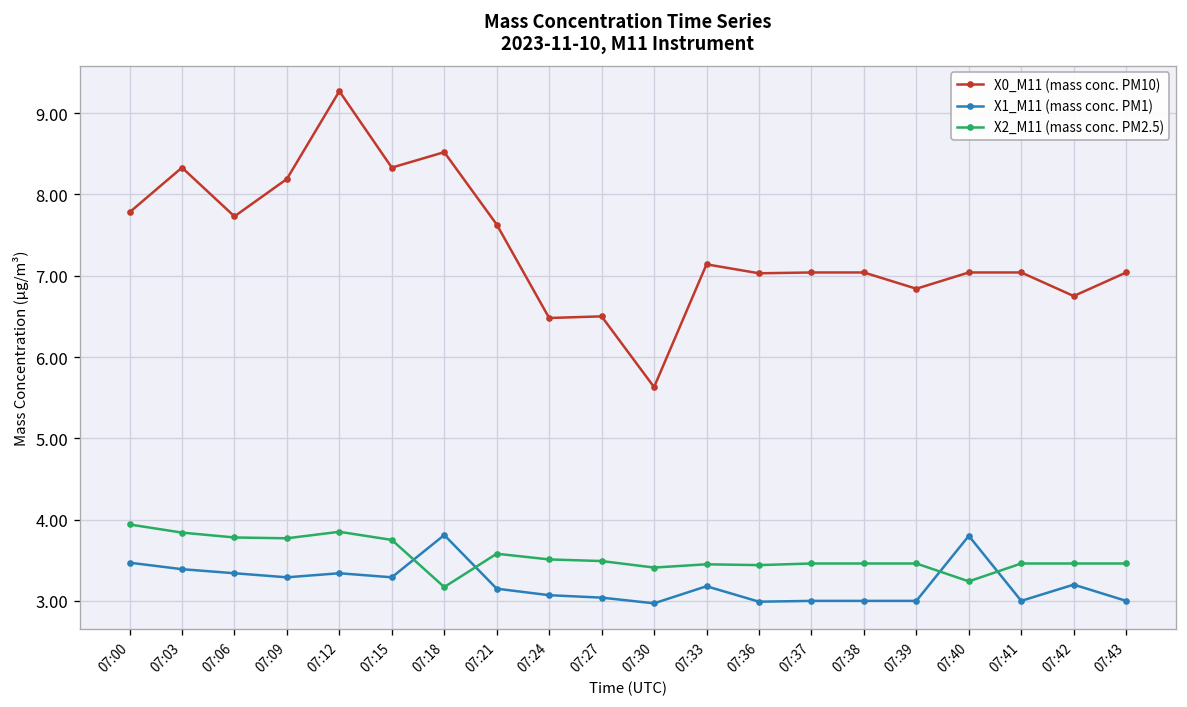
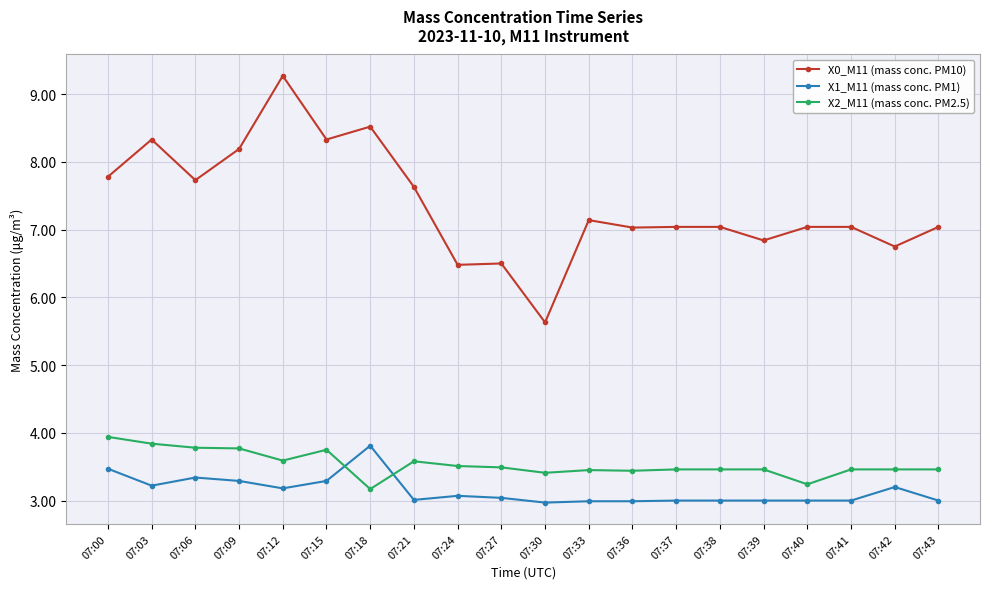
X1_M11 (mass conc. PM1), 07:03: 3.4 -> 3.2
X1_M11 (mass conc. PM1), 07:12: 3.3 -> 3.2
X2_M11 (mass conc. PM2.5), 07:12: 3.9 -> 3.6
X1_M11 (mass conc. PM1), 07:21: 3.2 -> 3.0
X1_M11 (mass conc. PM1), 07:33: 3.2 -> 3.0
X1_M11 (mass conc. PM1), 07:40: 3.8 -> 3.0
